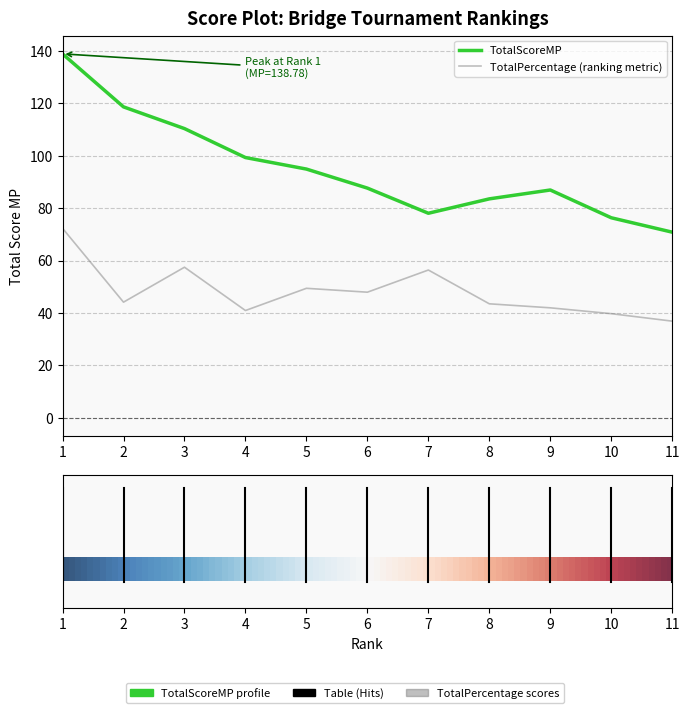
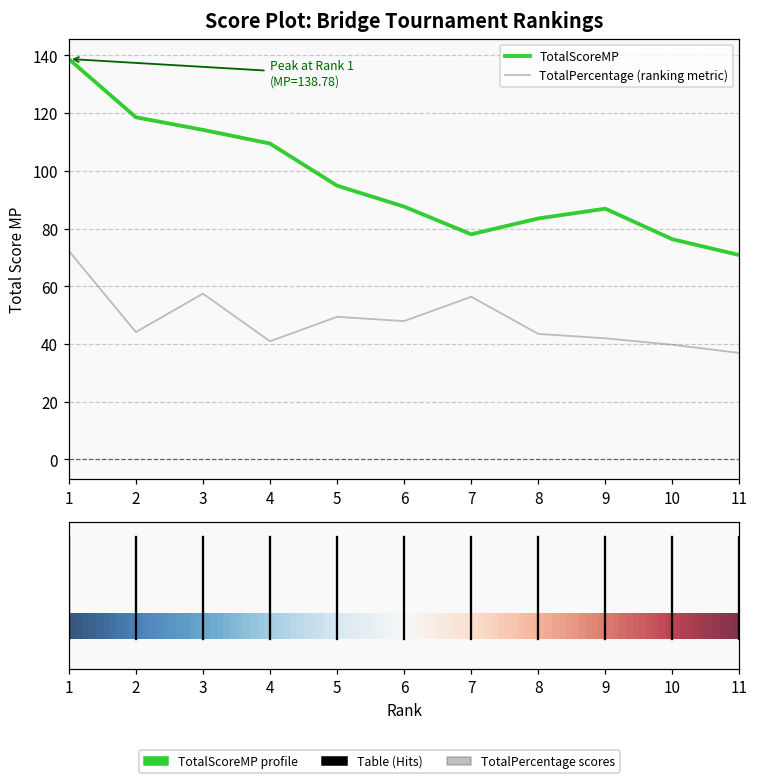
TotalScoreMP, 3: 110 -> 114
TotalScoreMP, 4: 99 -> 109
